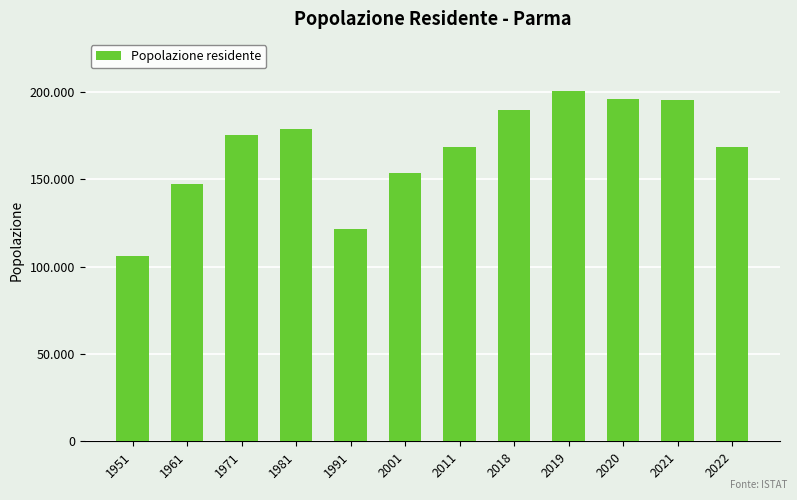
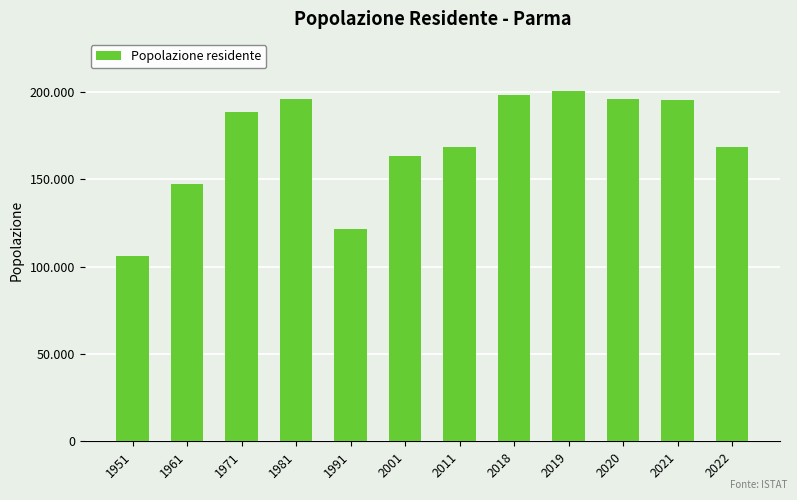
1971: 175 -> 189
1981: 179 -> 196
2001: 154 -> 163
2018: 190 -> 199
